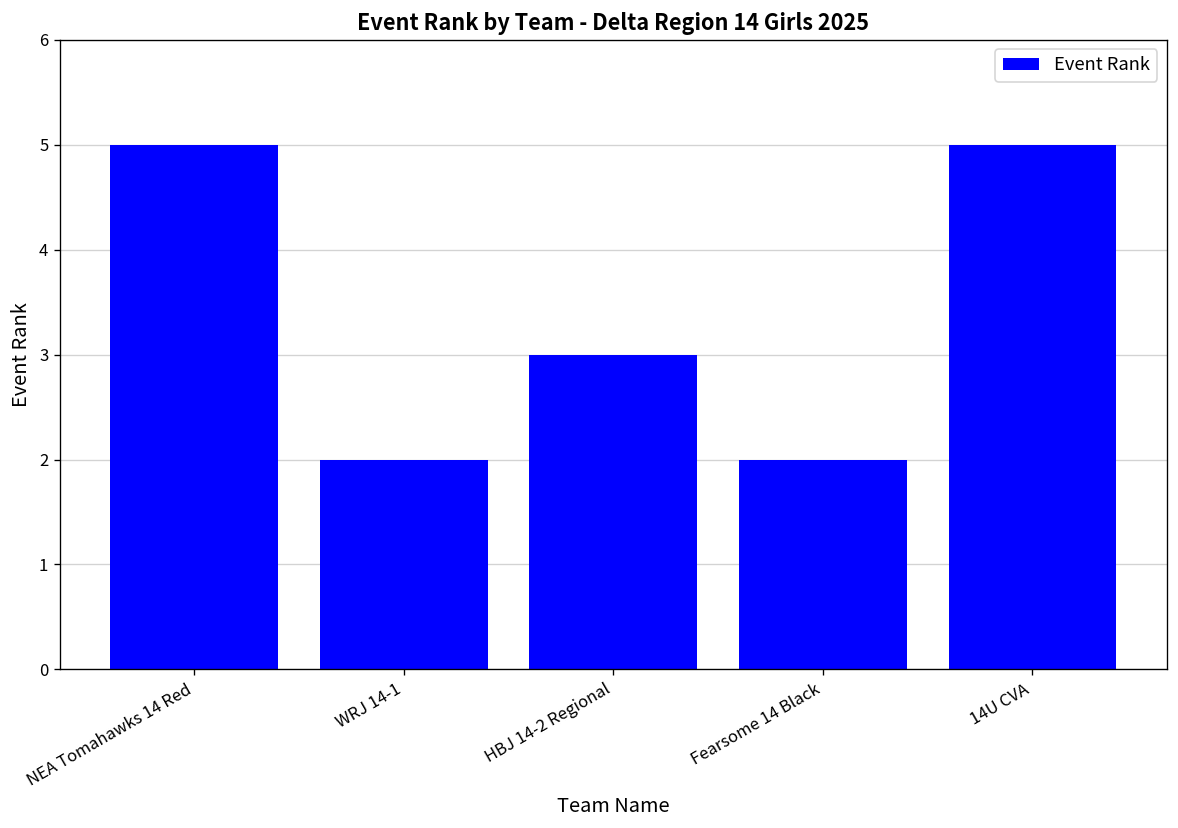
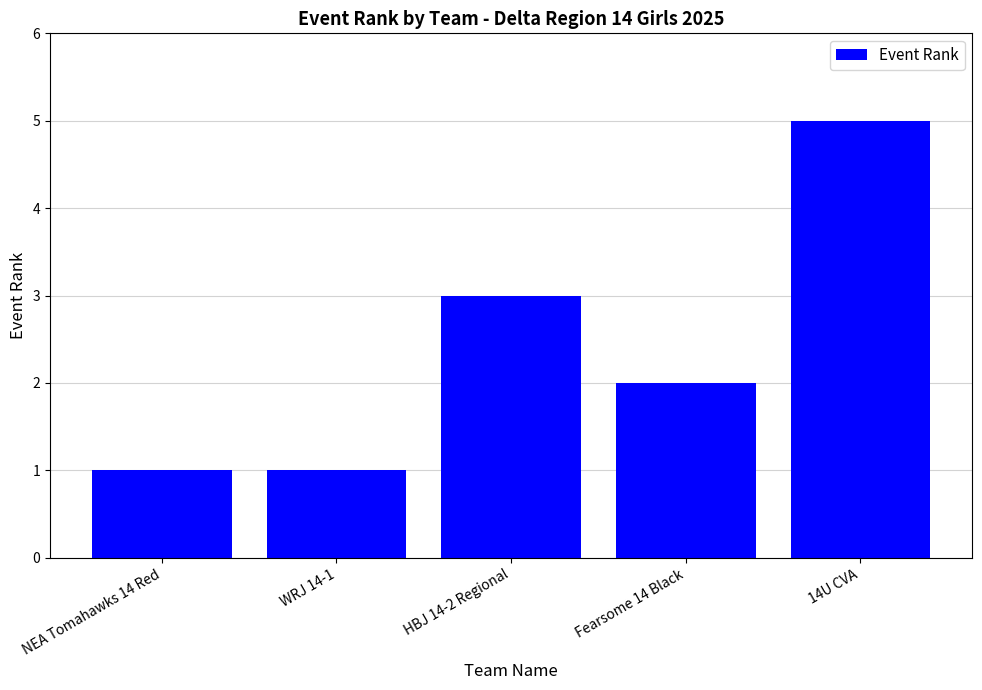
NEA Tomahawks 14 Red: 5 -> 1
WRJ 14-1: 2 -> 1
